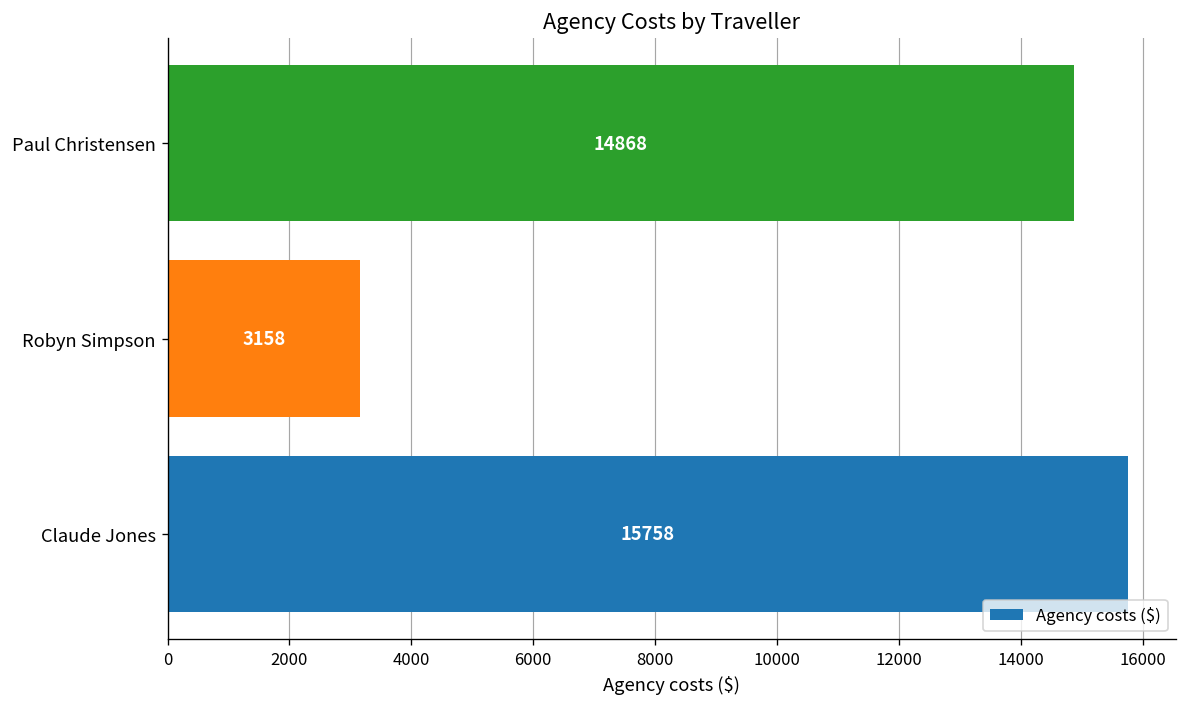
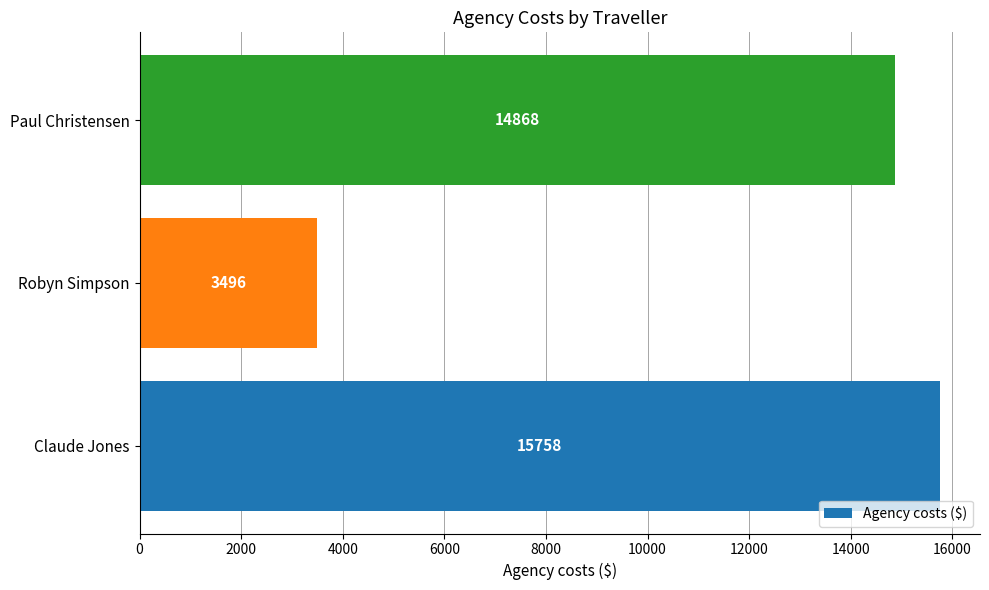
Robyn Simpson: 3158 -> 3496
